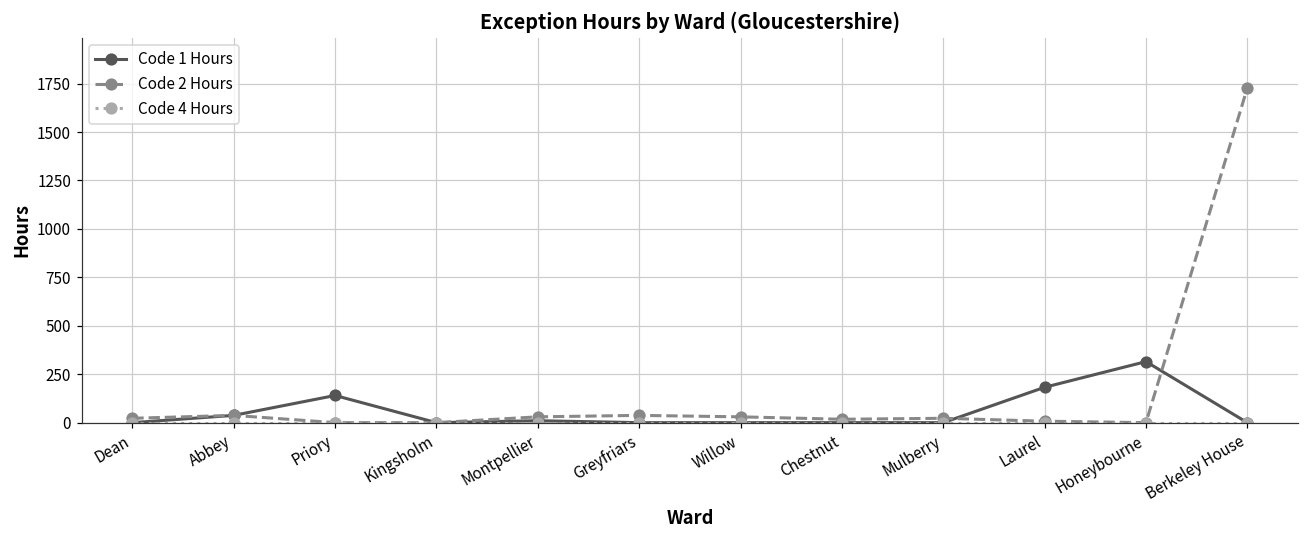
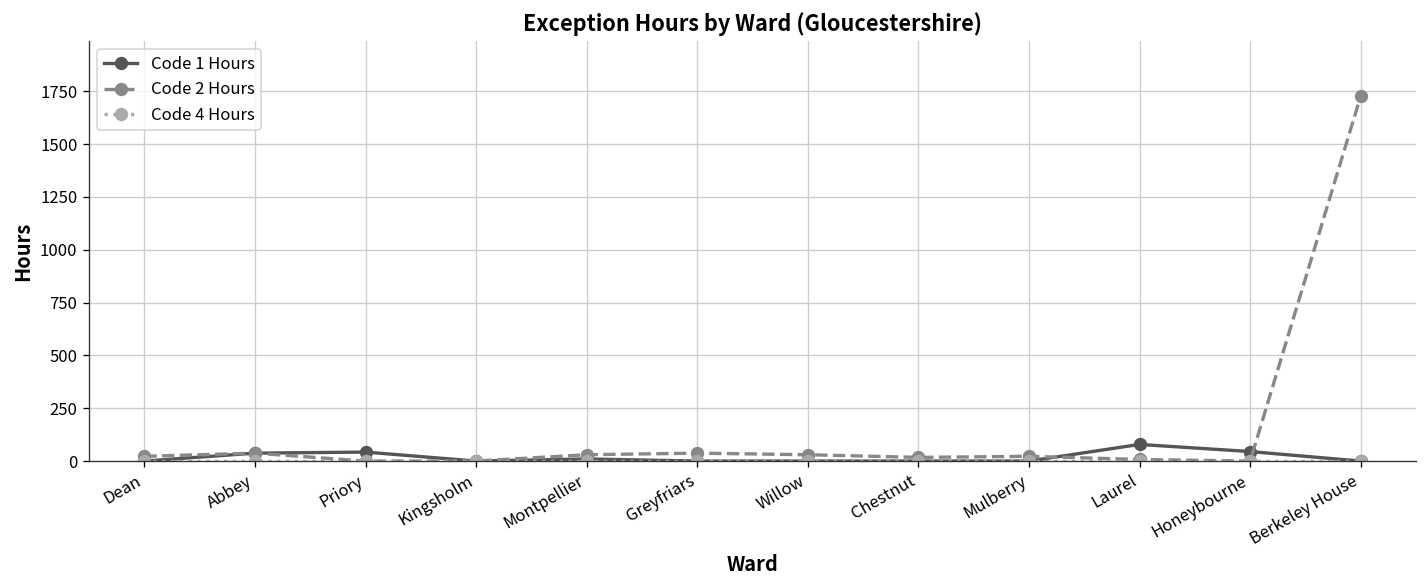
Code 1 Hours, Priory: 140 -> 40
Code 1 Hours, Laurel: 180 -> 80
Code 1 Hours, Honeybourne: 320 -> 50
